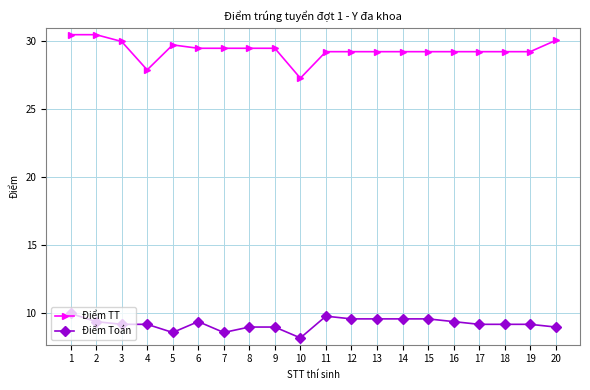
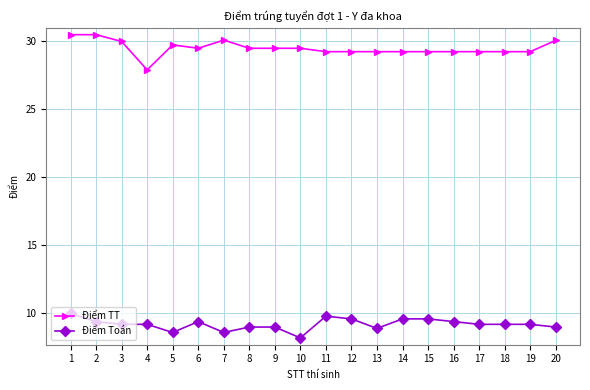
Điểm TT, 7: 29.5 -> 30.1
Điểm TT, 10: 27.3 -> 29.5
Điểm Toán, 13: 9.6 -> 8.9
